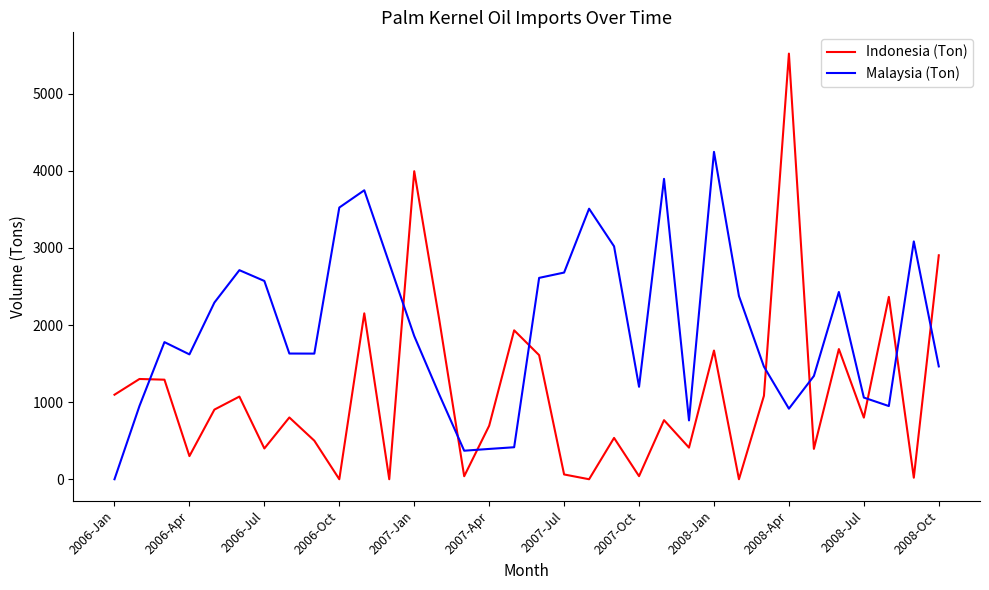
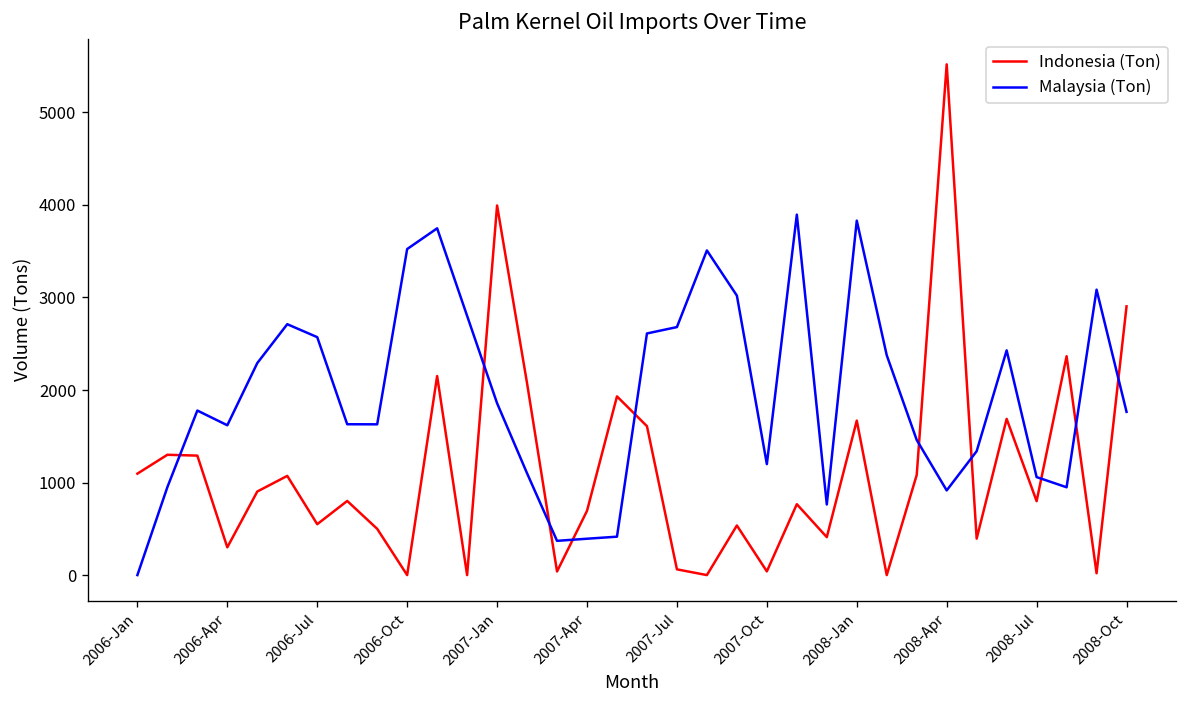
Indonesia (Ton), 2006-Jul: 400 -> 600
Malaysia (Ton), 2008-Jan: 4200 -> 3800
Malaysia (Ton), 2008-Oct: 1500 -> 1800
